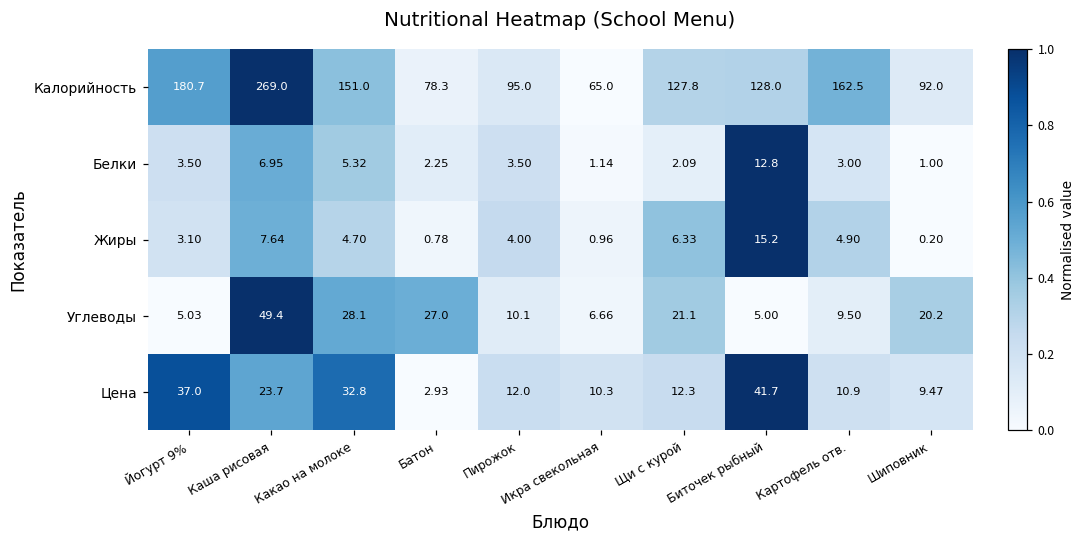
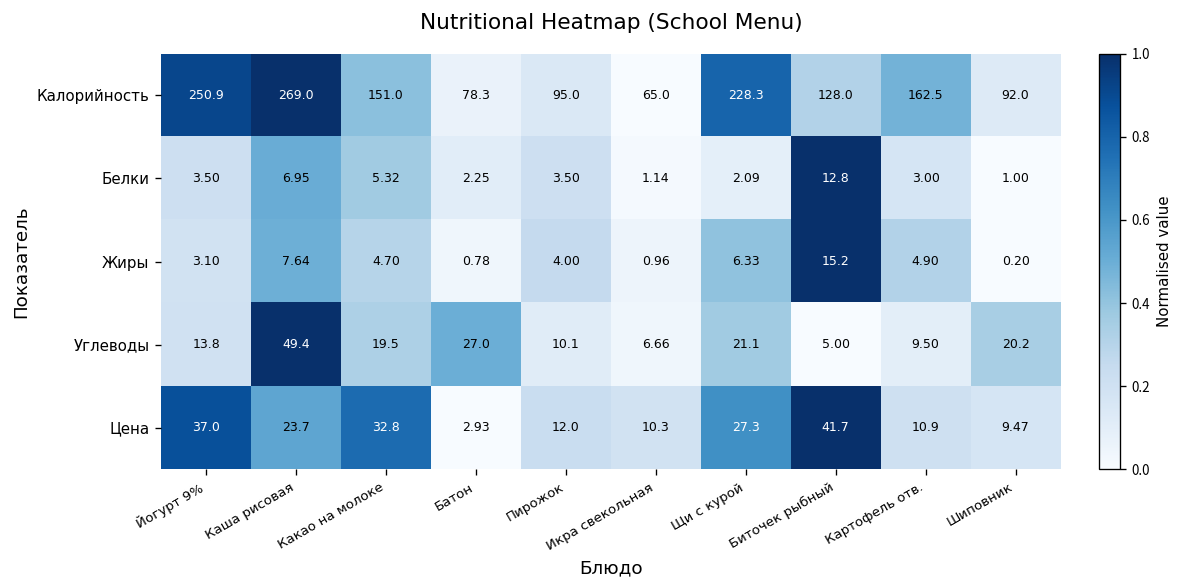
Калорийность, Йогурт 9%: 180.7 -> 250.9
Калорийность, Щи с курой: 127.8 -> 228.3
Углеводы, Йогурт 9%: 5.03 -> 13.8
Углеводы, Какао на молоке: 28.1 -> 19.5
Цена, Щи с курой: 12.3 -> 27.3
